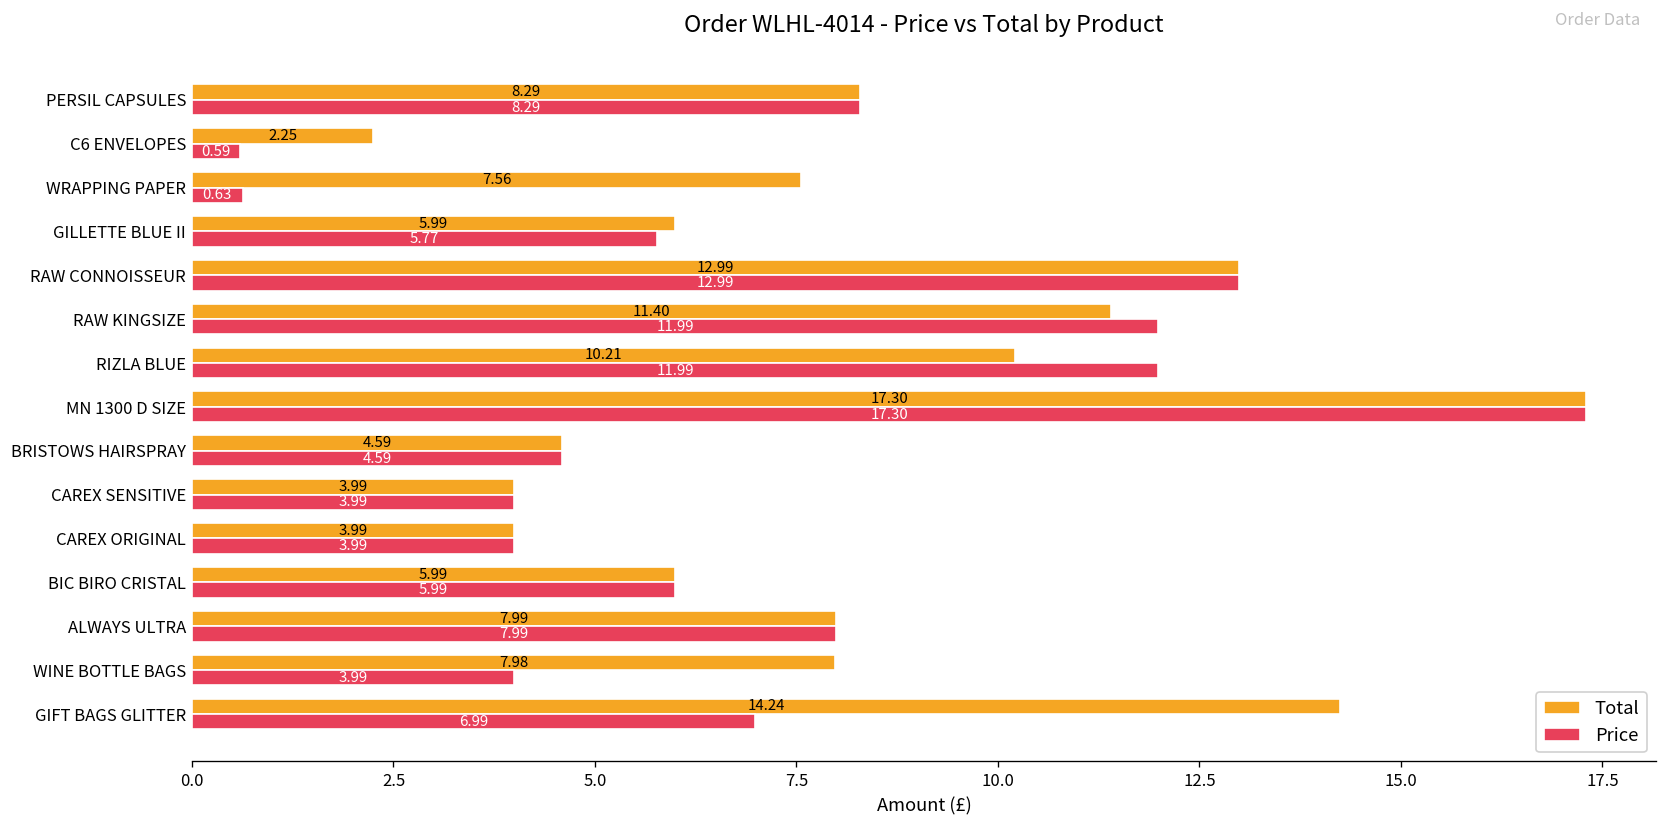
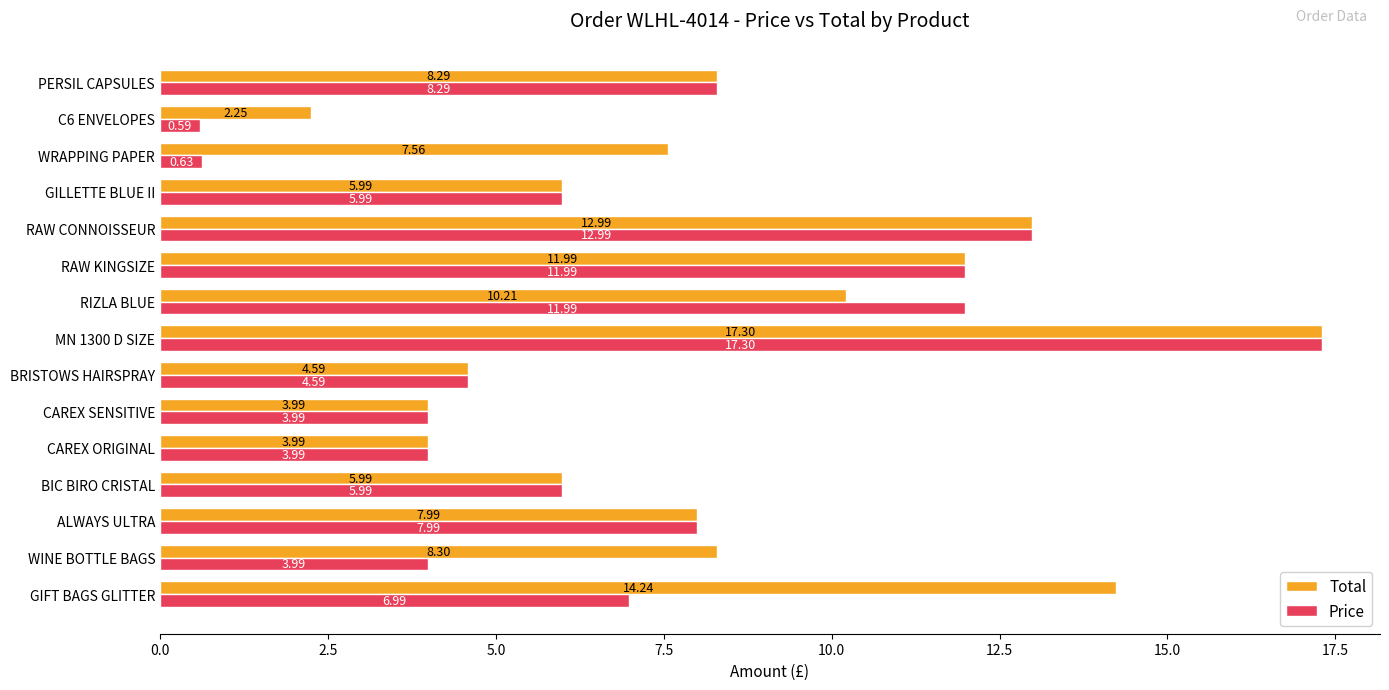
Price, GILLETTE BLUE II: 5.77 -> 5.99
Total, RAW KINGSIZE: 11.40 -> 11.99
Total, WINE BOTTLE BAGS: 7.98 -> 8.30
